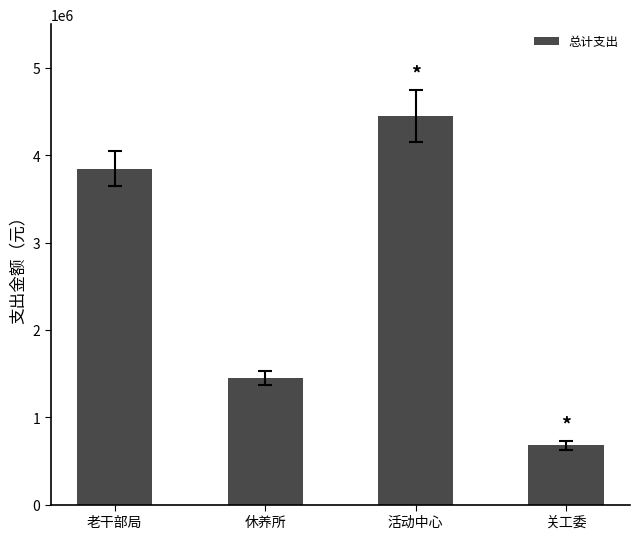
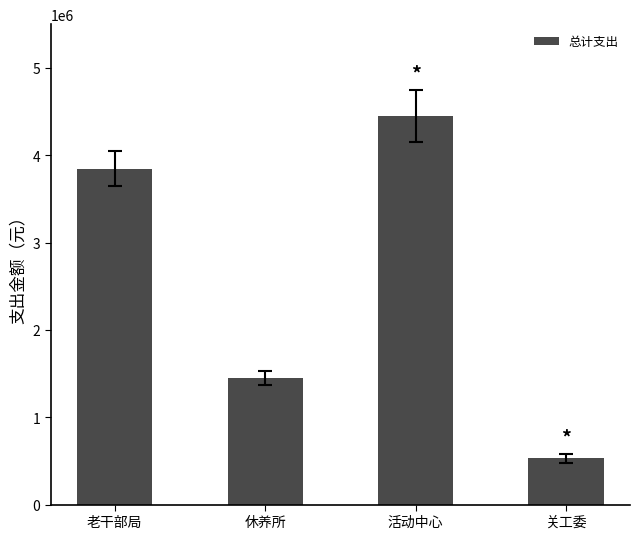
总计支出, 关工委: 700000 -> 500000
